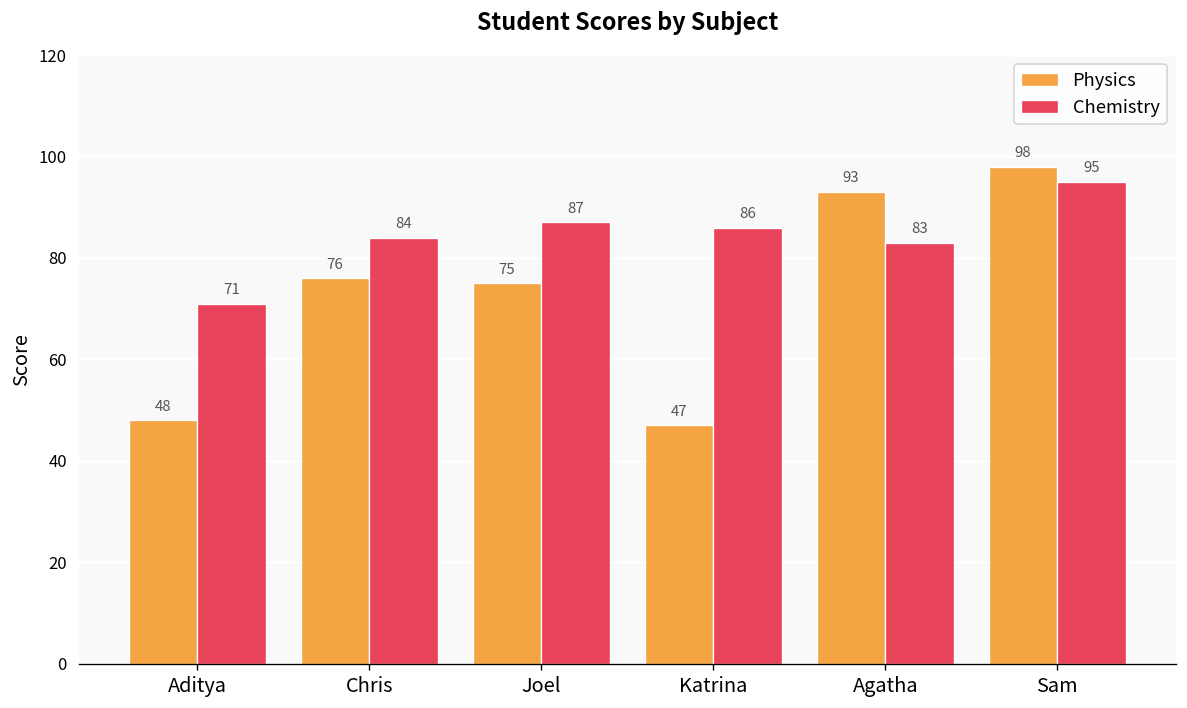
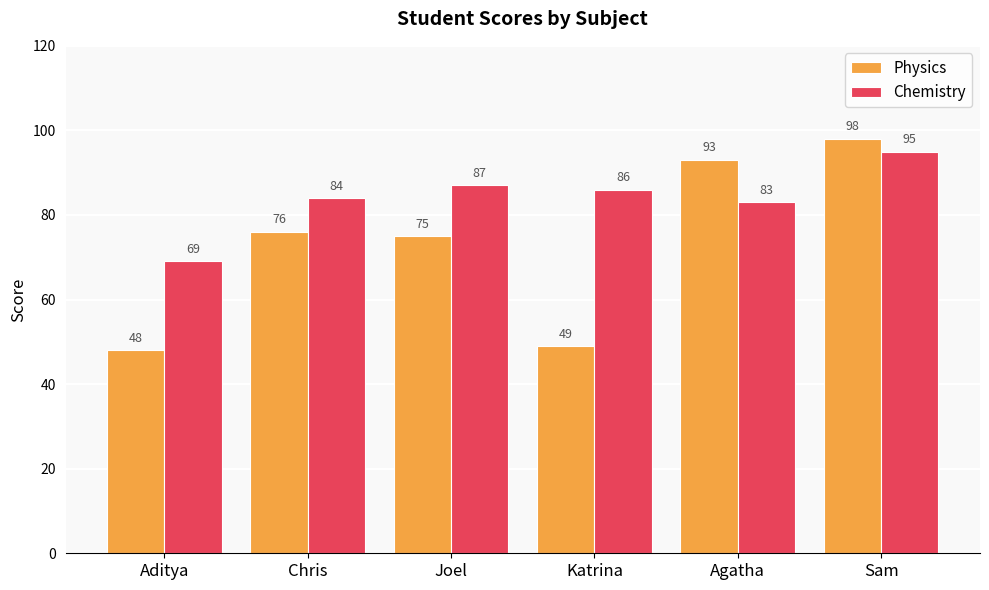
Chemistry, Aditya: 71 -> 69
Physics, Katrina: 47 -> 49
